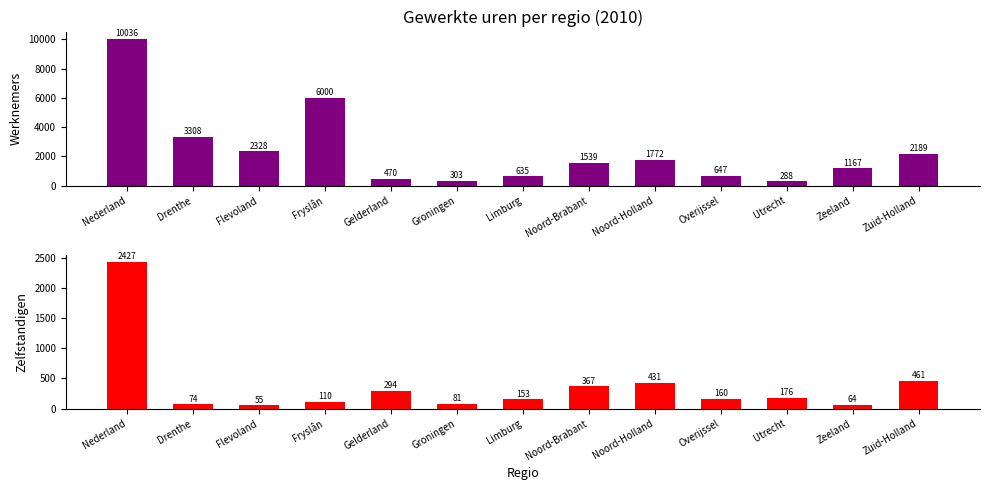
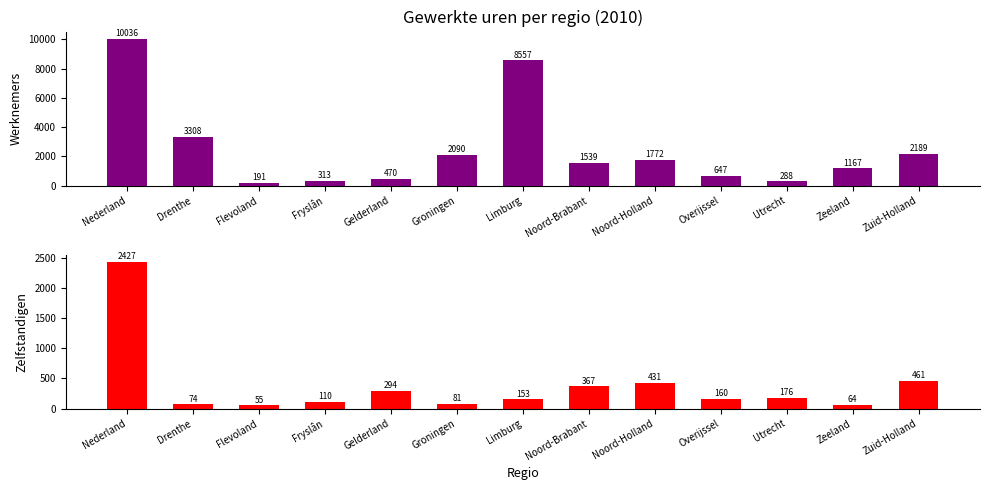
Gewerkte uren per regio (2010), Flevoland: 2328 -> 191
Gewerkte uren per regio (2010), Fryslân: 6000 -> 313
Gewerkte uren per regio (2010), Groningen: 303 -> 2090
Gewerkte uren per regio (2010), Limburg: 635 -> 8557
